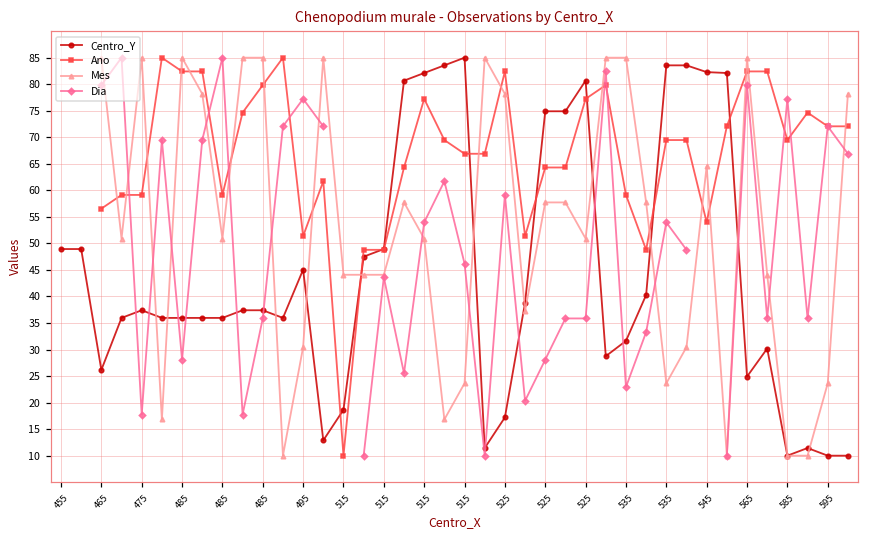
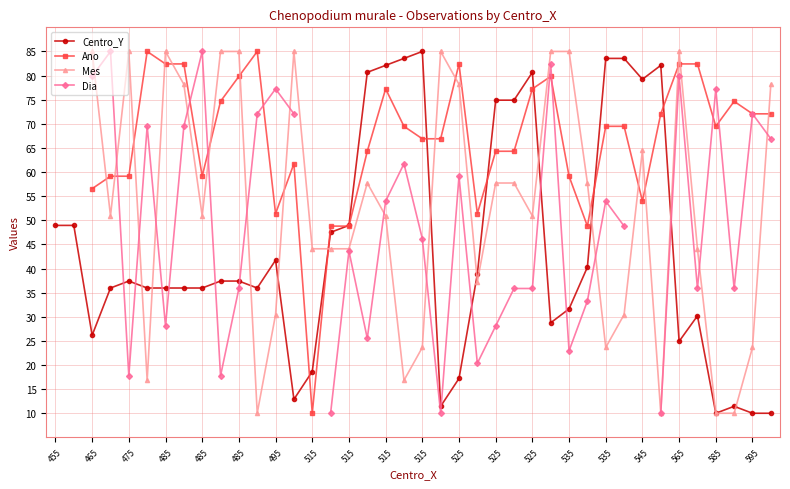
Centro_Y, 495: 45 -> 42
Centro_Y, 545: 82 -> 79
